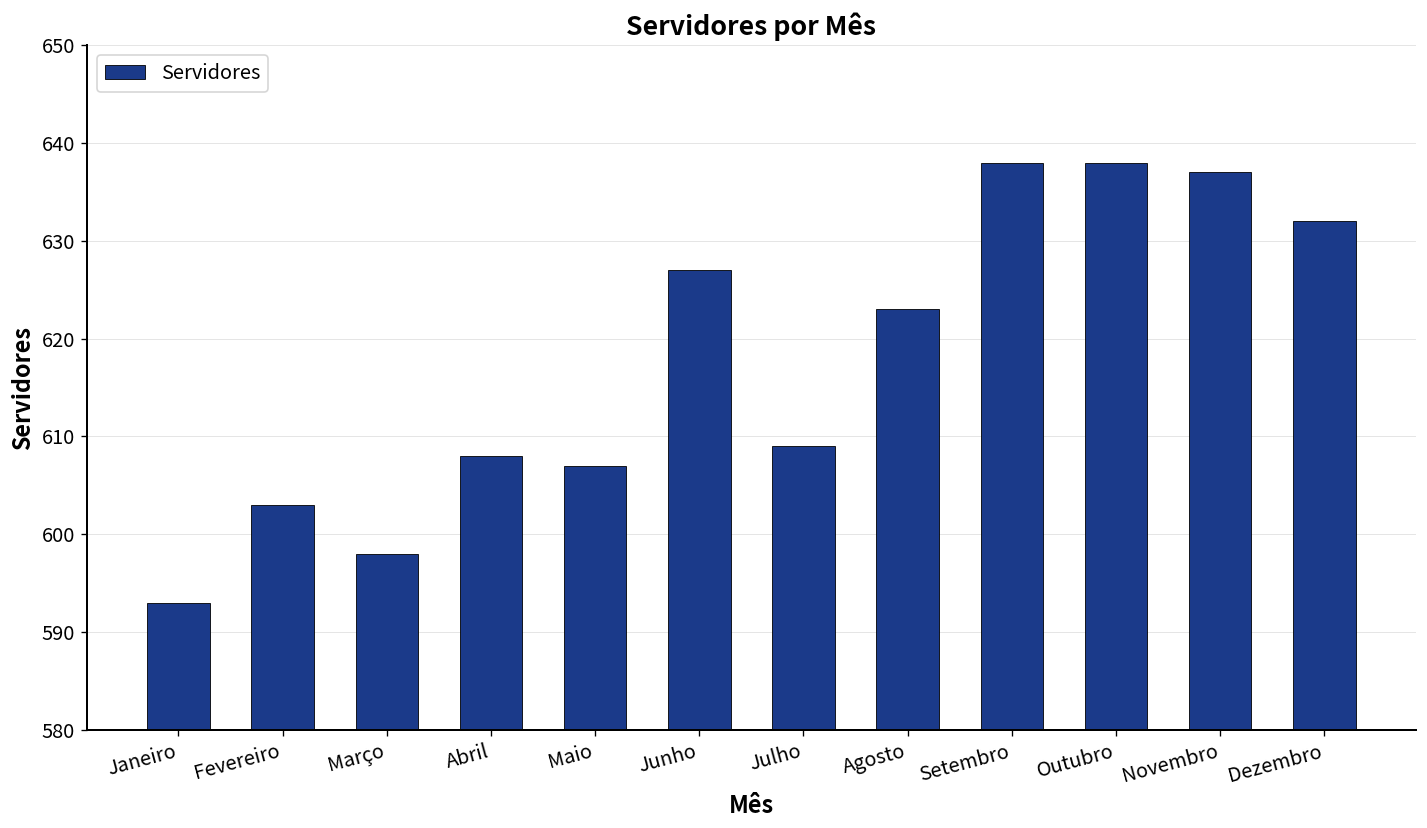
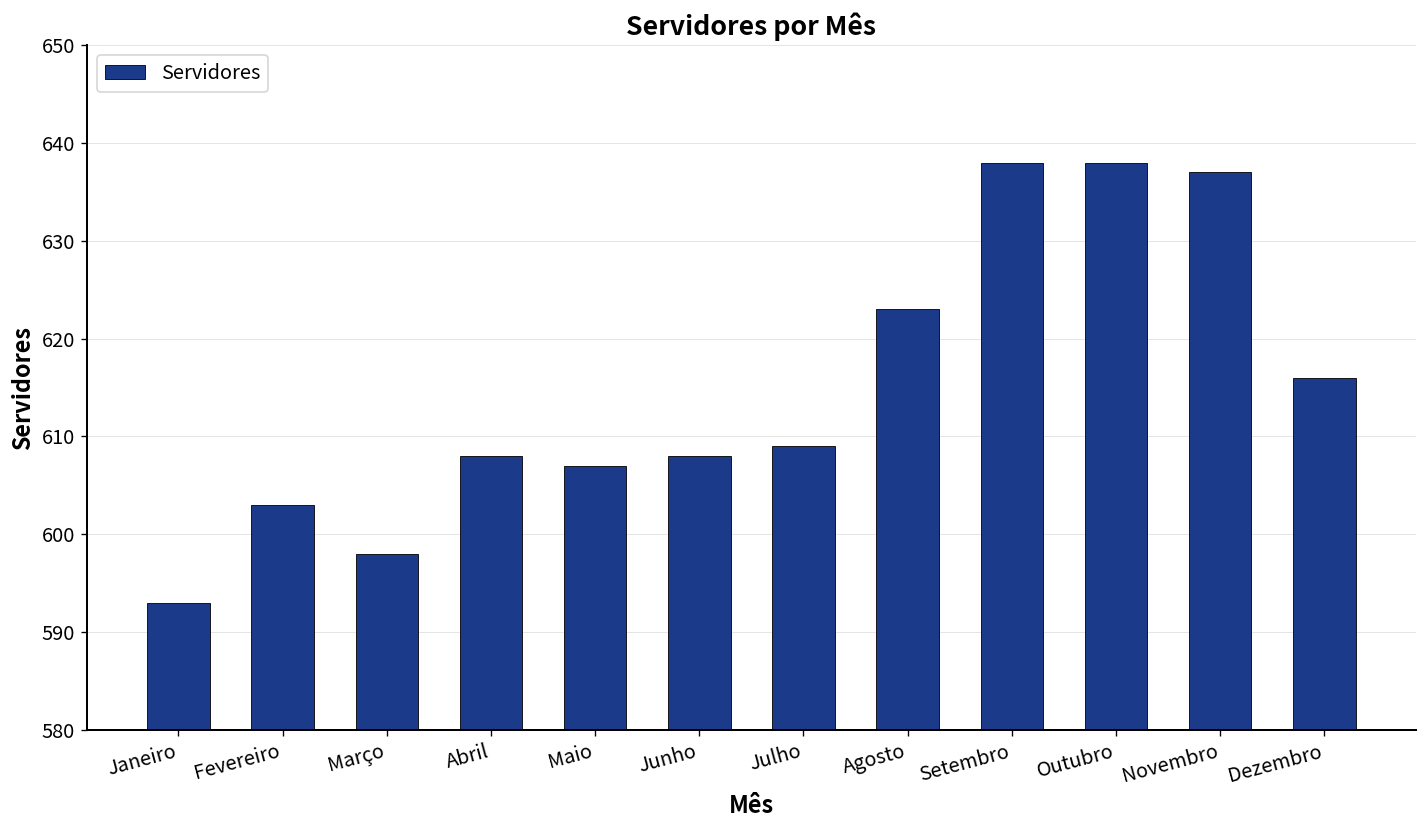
Junho: 627 -> 608
Dezembro: 632 -> 616
